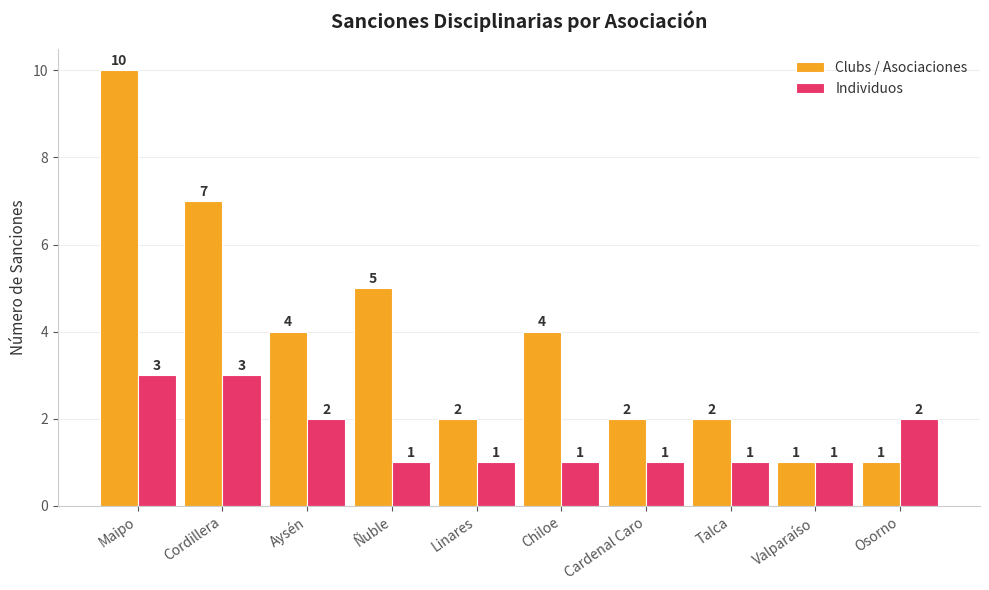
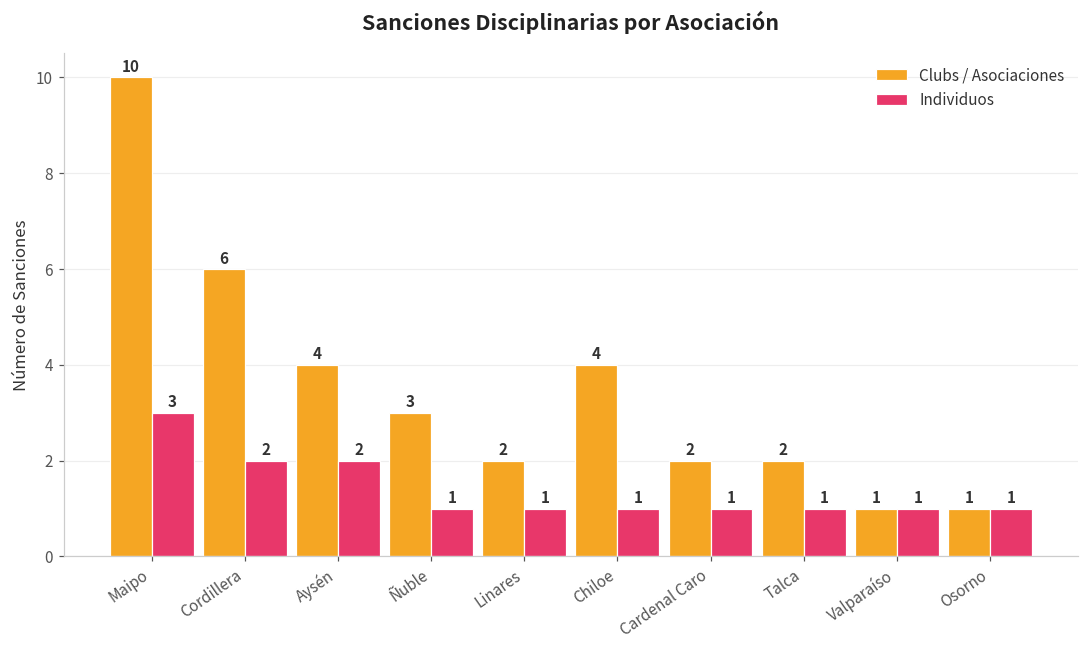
Clubs / Asociaciones, Cordillera: 7 -> 6
Individuos, Cordillera: 3 -> 2
Clubs / Asociaciones, Ñuble: 5 -> 3
Individuos, Osorno: 2 -> 1
